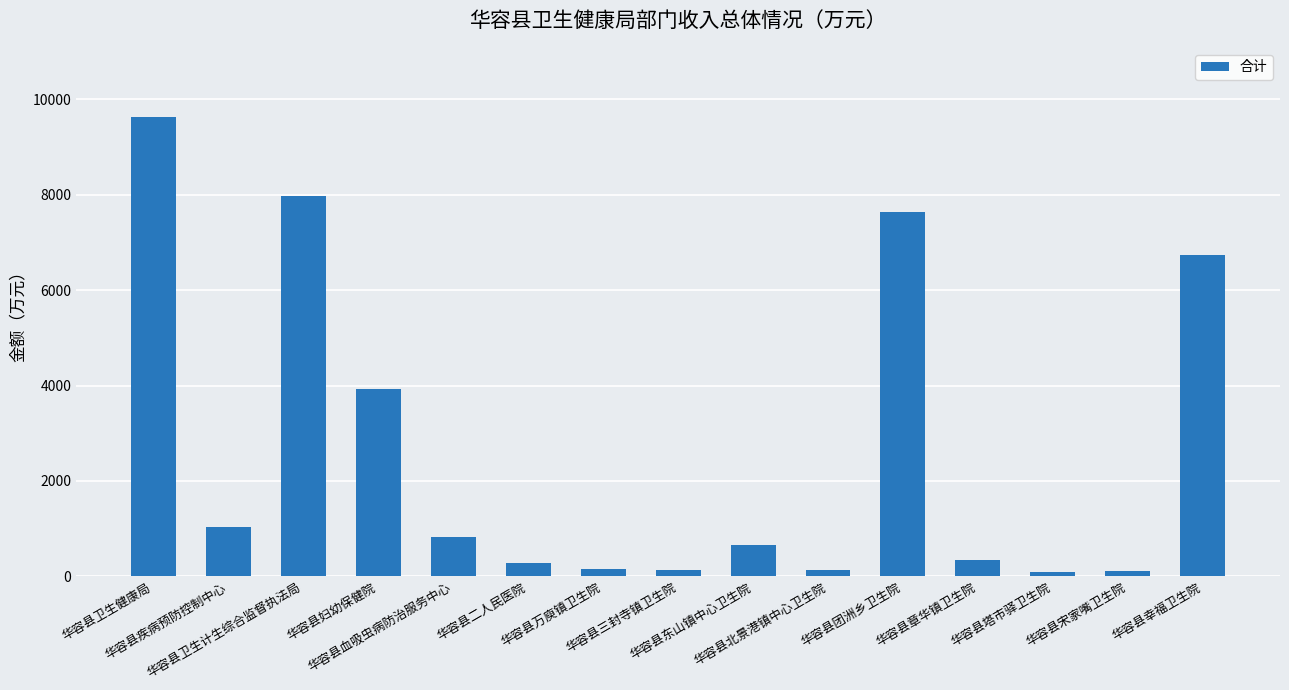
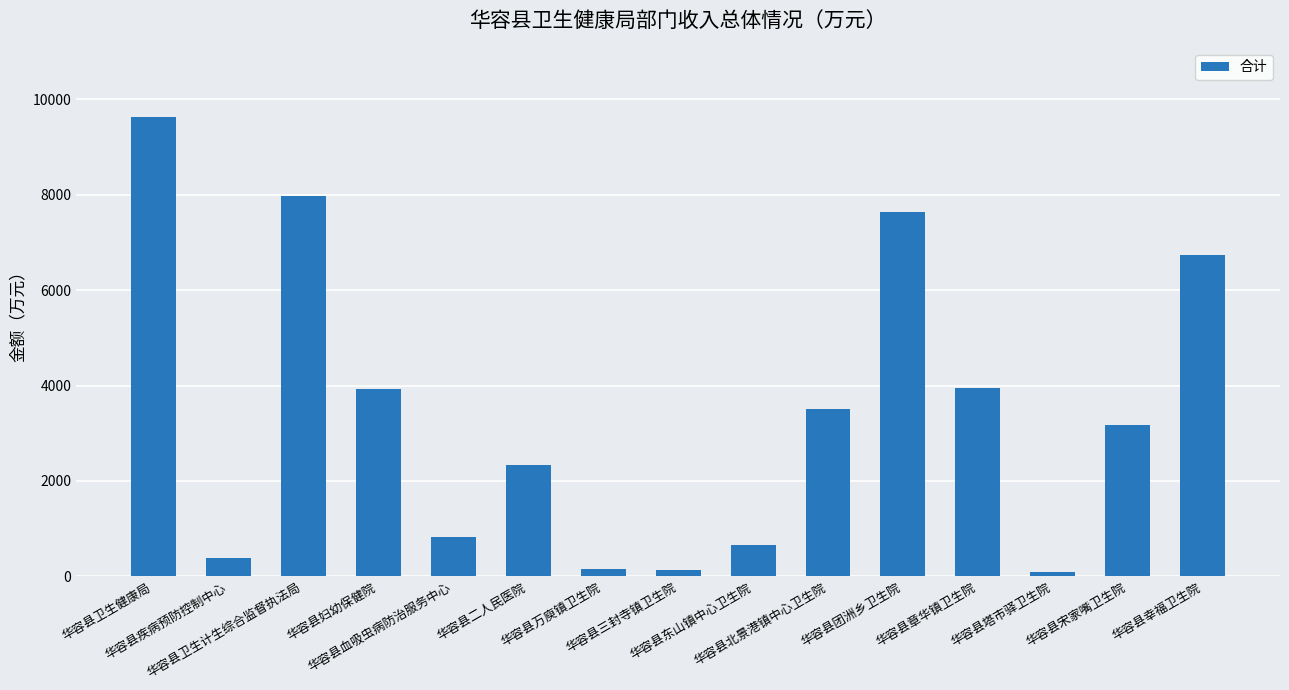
华容县疾病预防控制中心: 1000 -> 400
华容县二人民医院: 300 -> 2300
华容县北景港镇中心卫生院: 100 -> 3500
华容县章华镇卫生院: 300 -> 3900
华容县宋家嘴卫生院: 100 -> 3200
